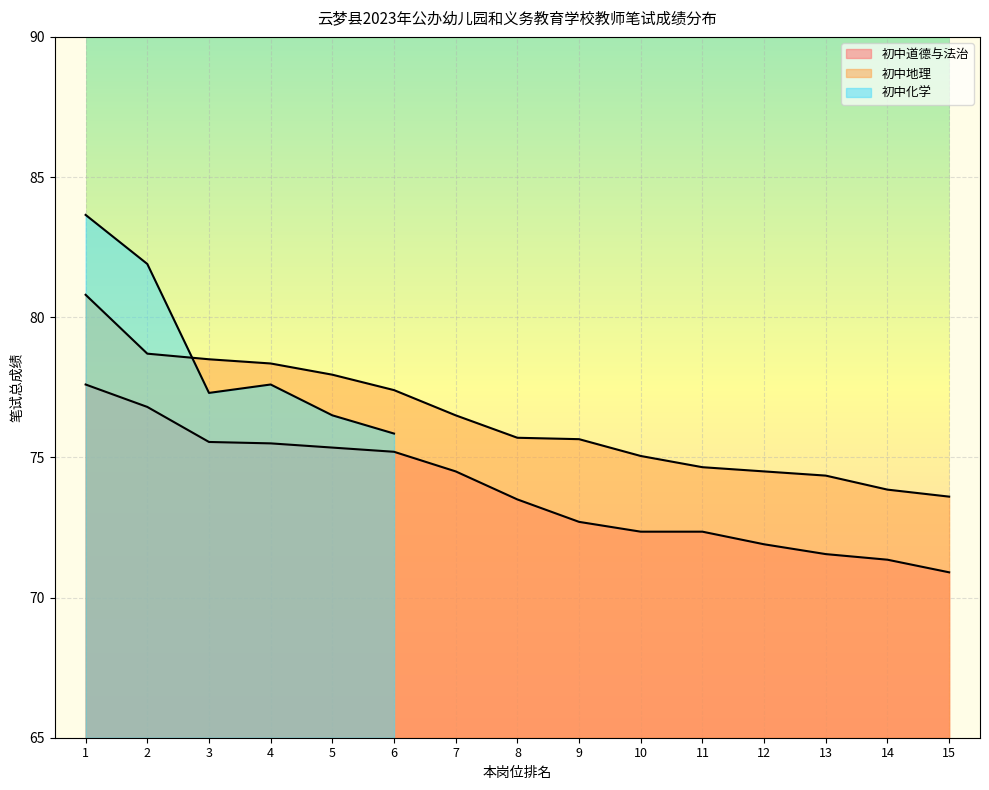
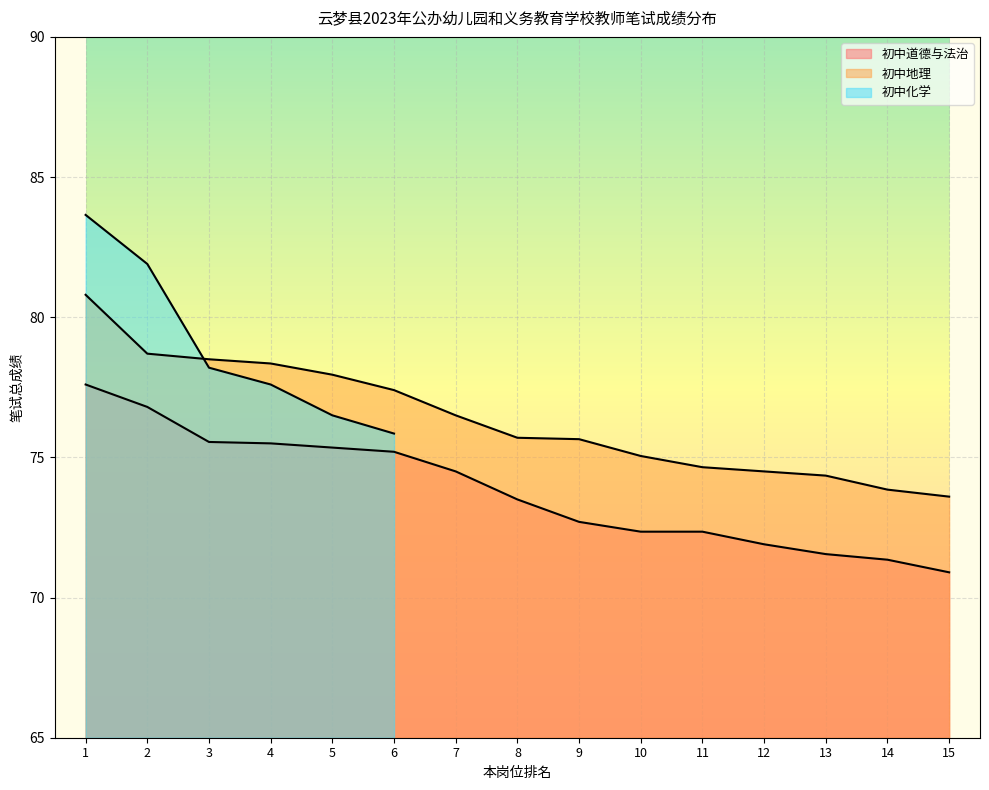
初中化学, 3: 77.3 -> 78.2
